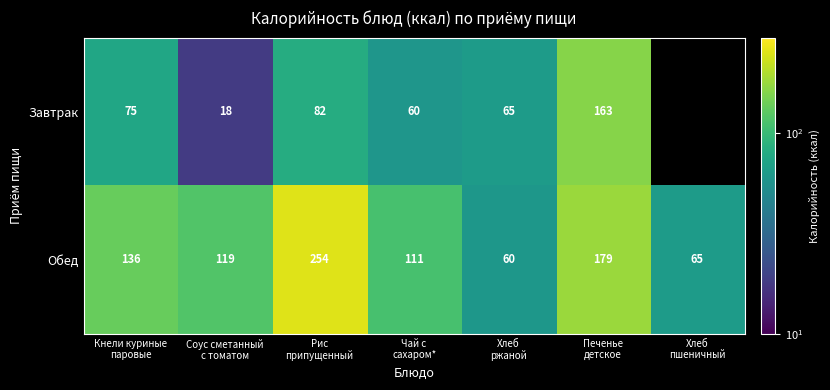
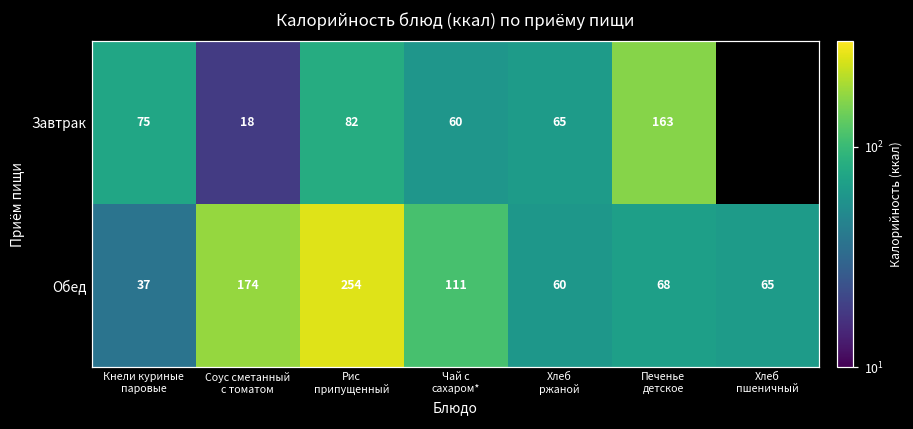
Обед, Кнели куриные паровые: 136 -> 37
Обед, Соус сметанный с томатом: 119 -> 174
Обед, Печенье детское: 179 -> 68
